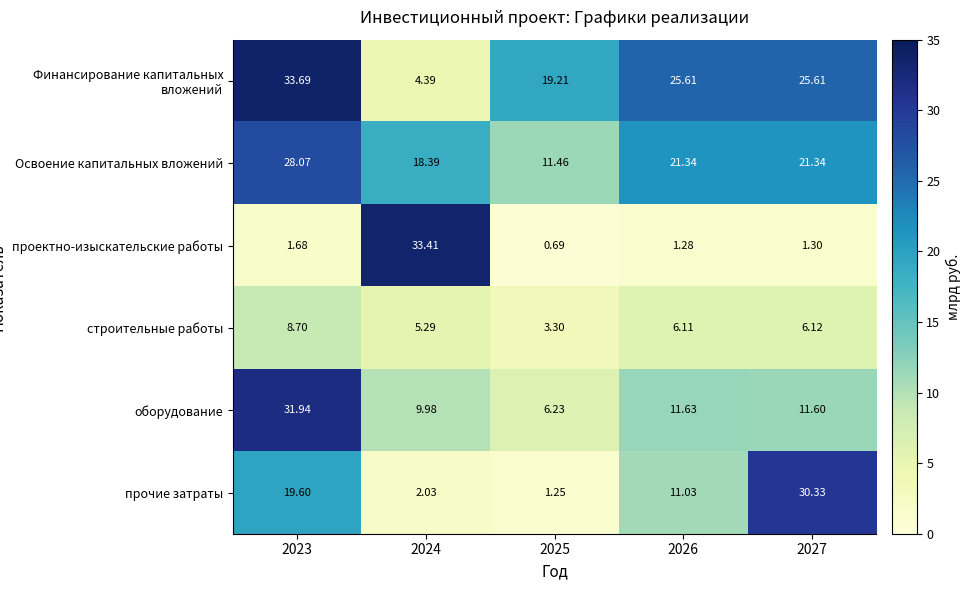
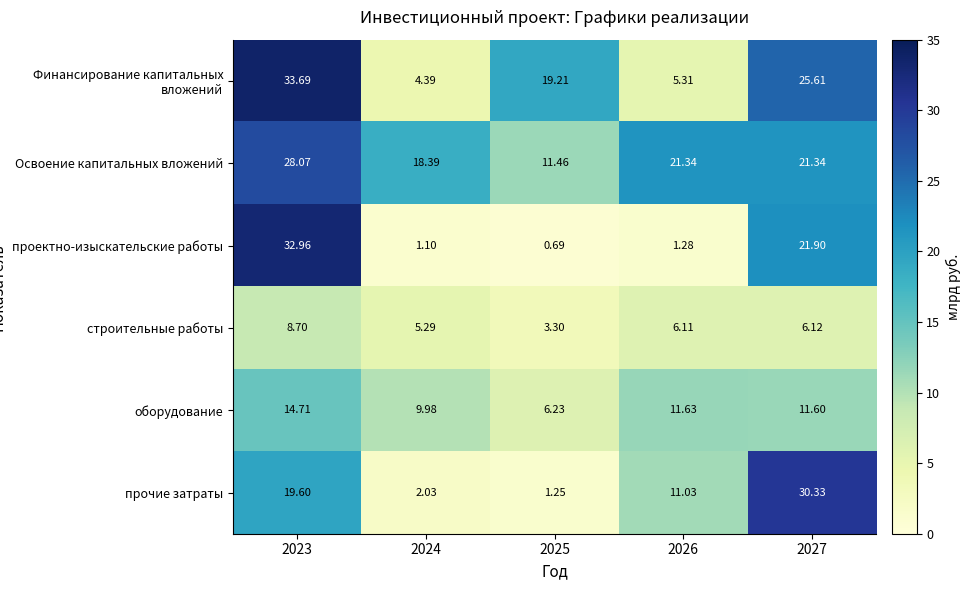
Финансирование капитальных вложений, 2026: 25.61 -> 5.31
проектно-изыскательские работы, 2023: 1.68 -> 32.96
проектно-изыскательские работы, 2024: 33.41 -> 1.10
проектно-изыскательские работы, 2027: 1.30 -> 21.90
оборудование, 2023: 31.94 -> 14.71
